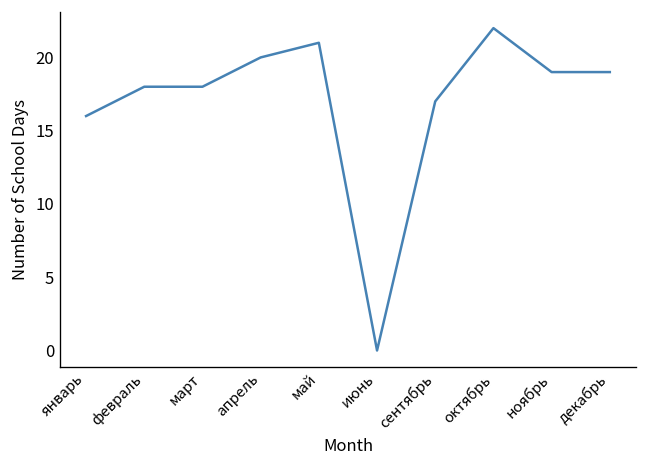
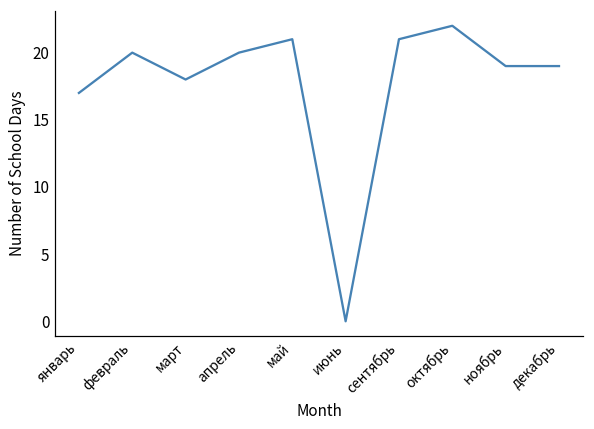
январь: 16 -> 17
февраль: 18 -> 20
сентябрь: 17 -> 21
